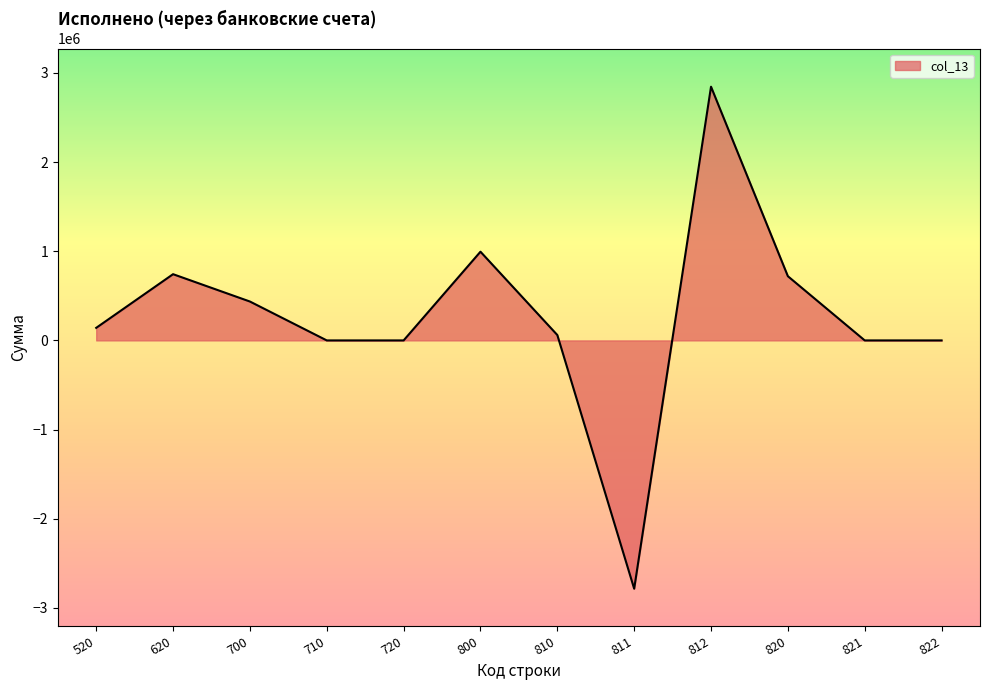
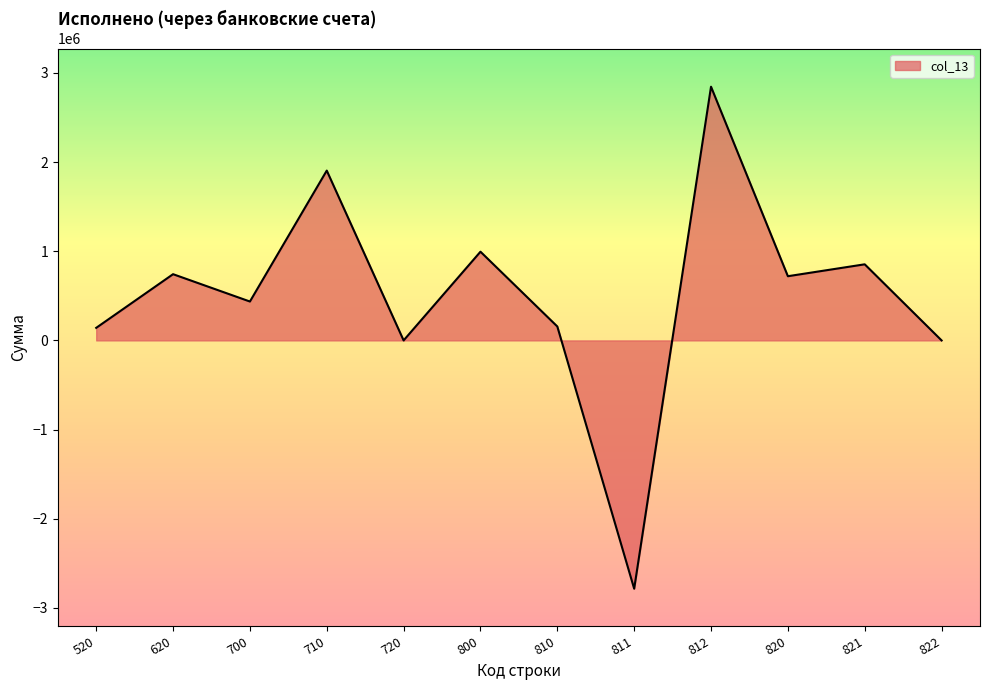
col_13, 710: 0 -> 1900000
col_13, 810: 100000 -> 200000
col_13, 821: 0 -> 900000
